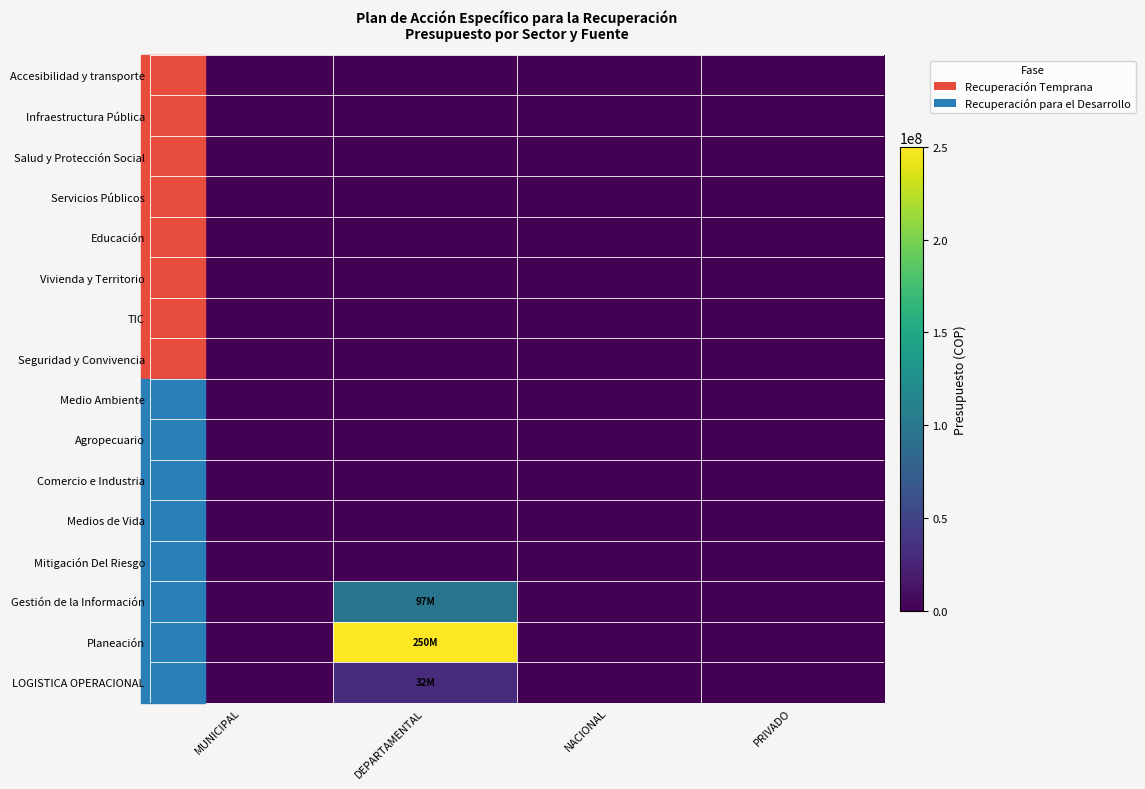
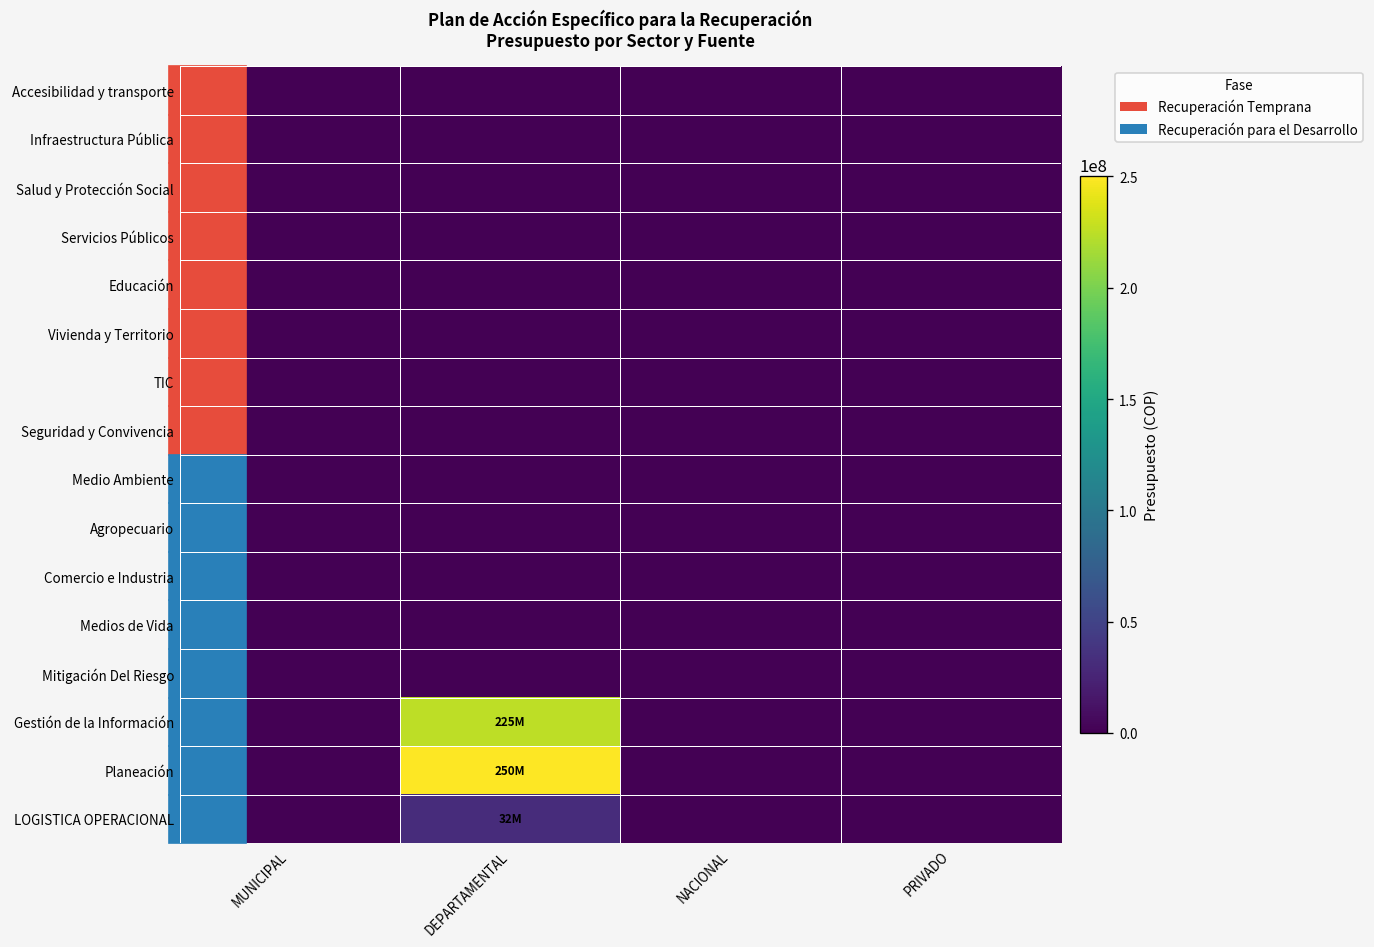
Gestión de la Información, DEPARTAMENTAL: 97M -> 225M
